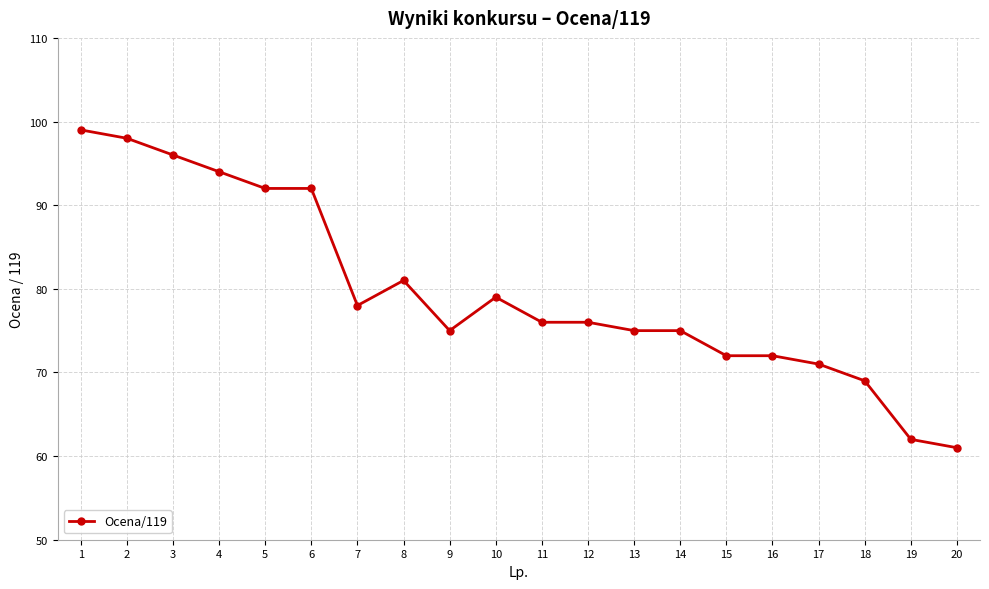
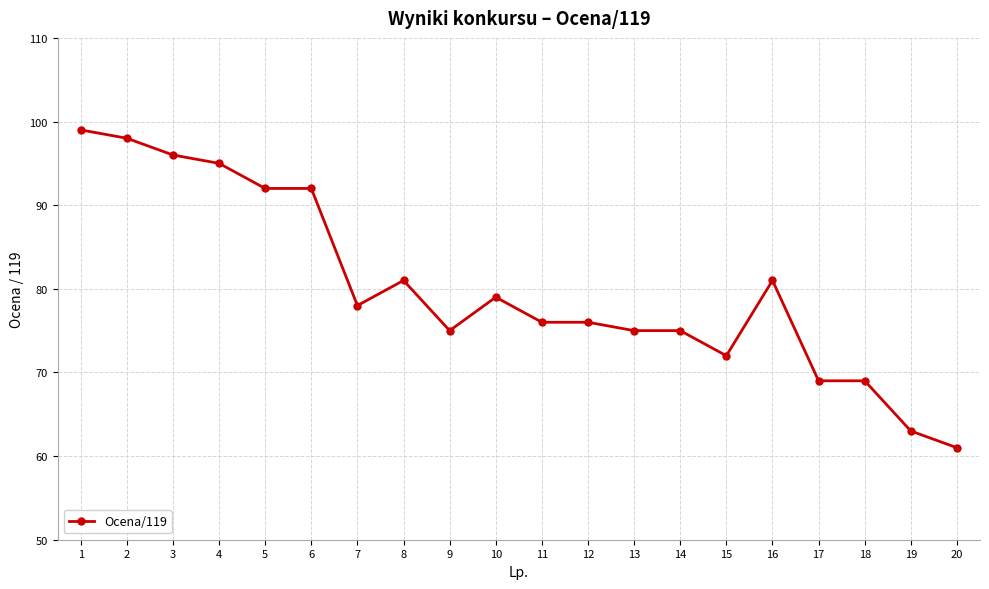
4: 94 -> 95
16: 72 -> 81
17: 71 -> 69
19: 62 -> 63
